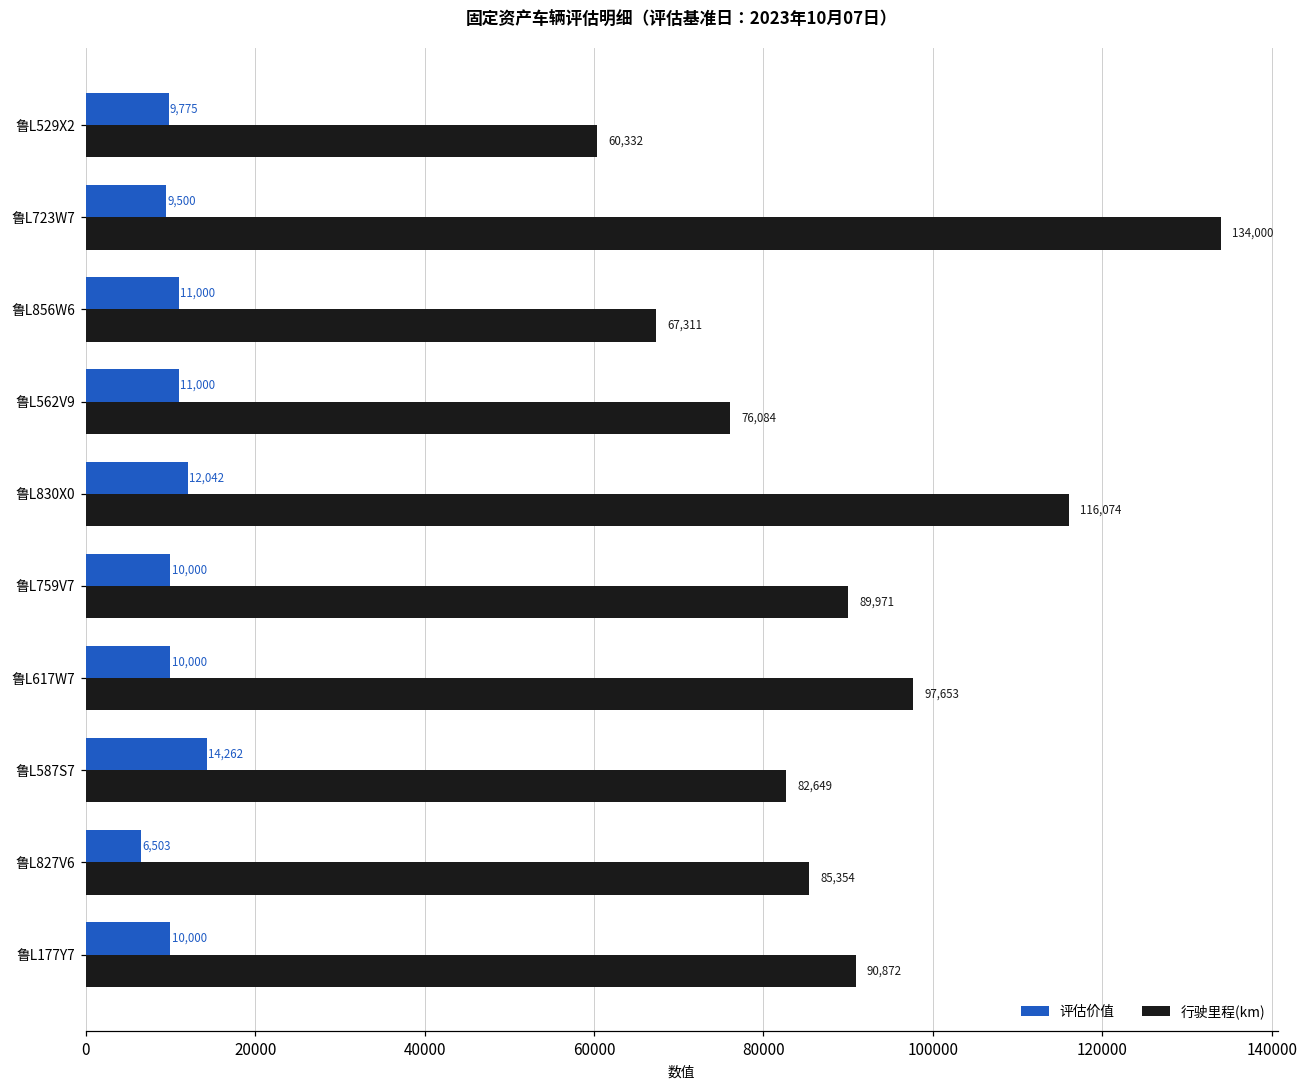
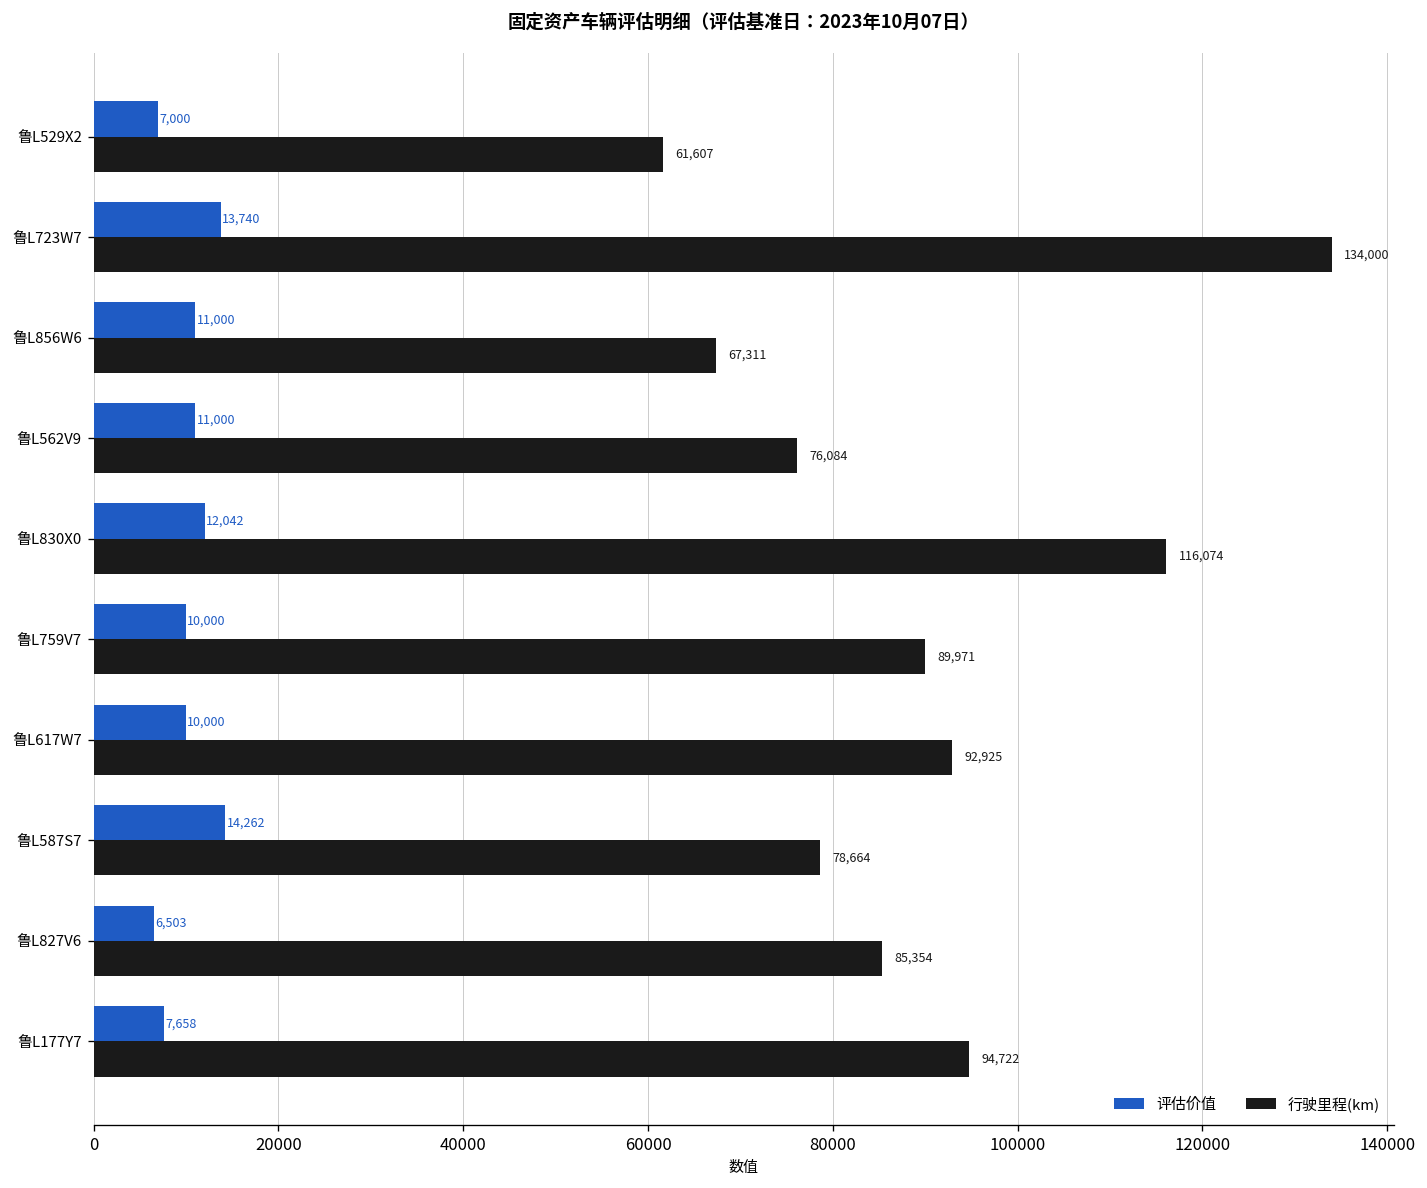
评估价值, 鲁L529X2: 9,775 -> 7,000
行驶里程(km), 鲁L529X2: 60,332 -> 61,607
评估价值, 鲁L723W7: 9,500 -> 13,740
行驶里程(km), 鲁L617W7: 97,653 -> 92,925
行驶里程(km), 鲁L587S7: 82,649 -> 78,664
评估价值, 鲁L177Y7: 10,000 -> 7,658
行驶里程(km), 鲁L177Y7: 90,872 -> 94,722
